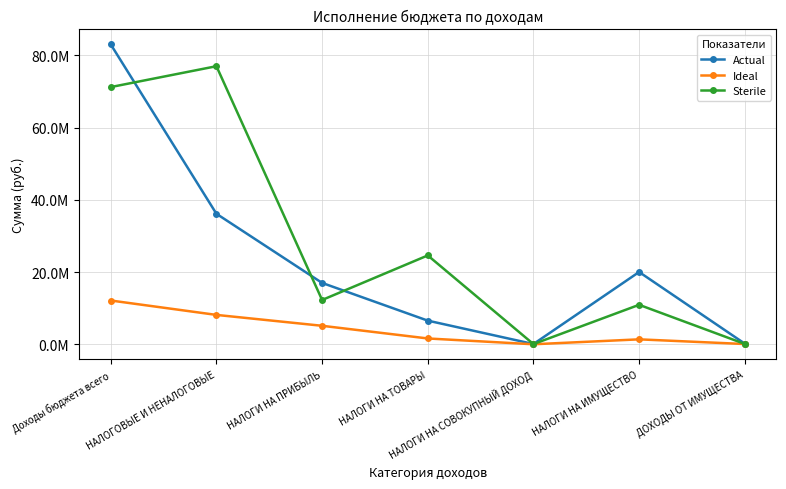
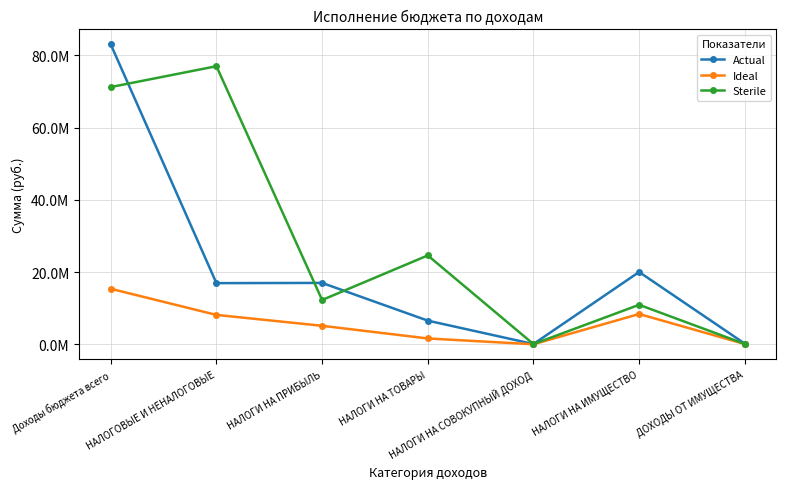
Ideal, Доходы бюджета всего: 12000000 -> 15000000
Actual, НАЛОГОВЫЕ И НЕНАЛОГОВЫЕ: 36000000 -> 17000000
Ideal, НАЛОГИ НА ИМУЩЕСТВО: 1000000 -> 8000000
